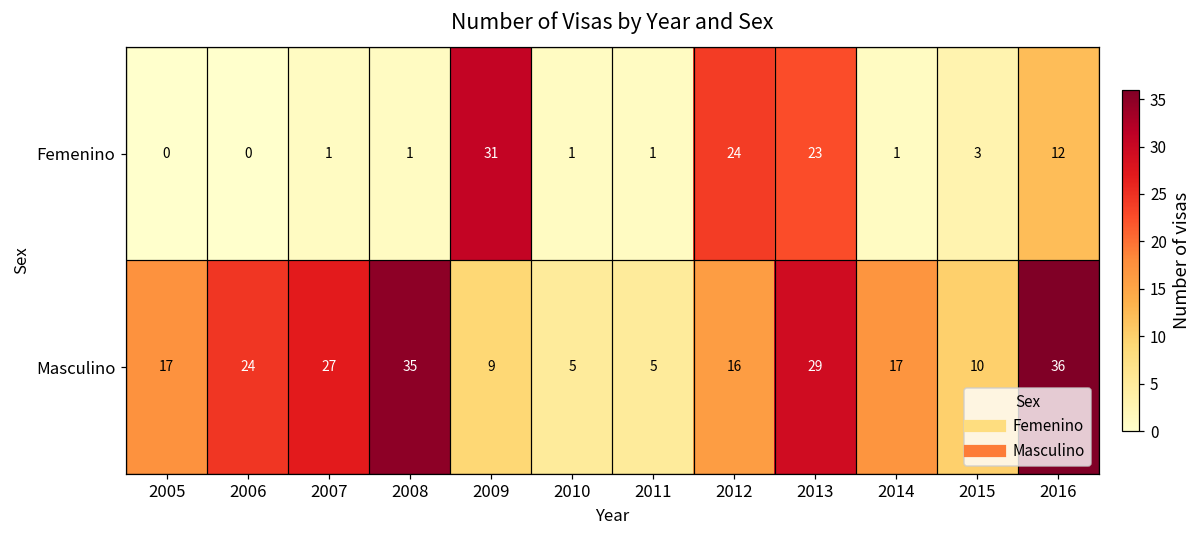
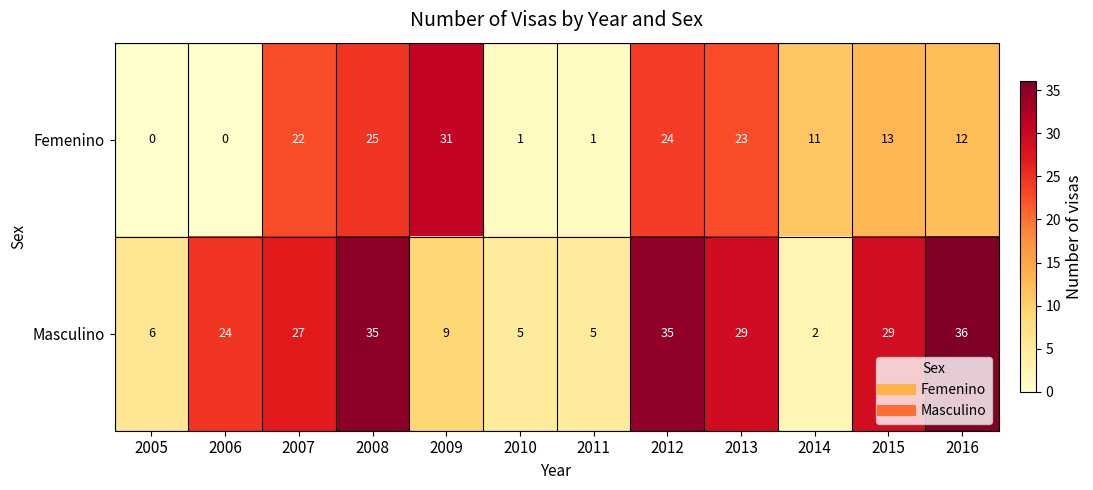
Femenino, 2007: 1 -> 22
Femenino, 2008: 1 -> 25
Femenino, 2014: 1 -> 11
Femenino, 2015: 3 -> 13
Masculino, 2005: 17 -> 6
Masculino, 2012: 16 -> 35
Masculino, 2014: 17 -> 2
Masculino, 2015: 10 -> 29
